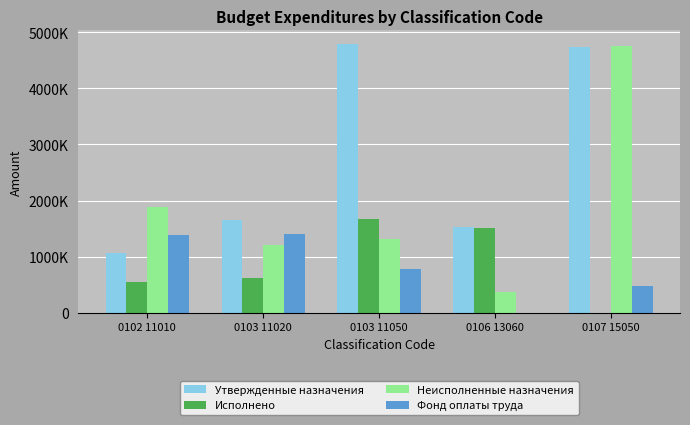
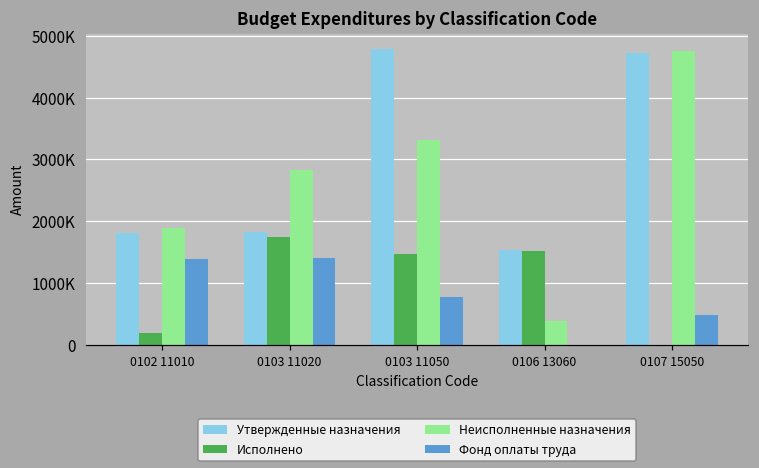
Утвержденные назначения, 0102 11010: 1100000 -> 1800000
Исполнено, 0102 11010: 600000 -> 200000
Утвержденные назначения, 0103 11020: 1700000 -> 1800000
Исполнено, 0103 11020: 600000 -> 1700000
Неисполненные назначения, 0103 11020: 1200000 -> 2800000
Исполнено, 0103 11050: 1700000 -> 1500000
Неисполненные назначения, 0103 11050: 1300000 -> 3300000
